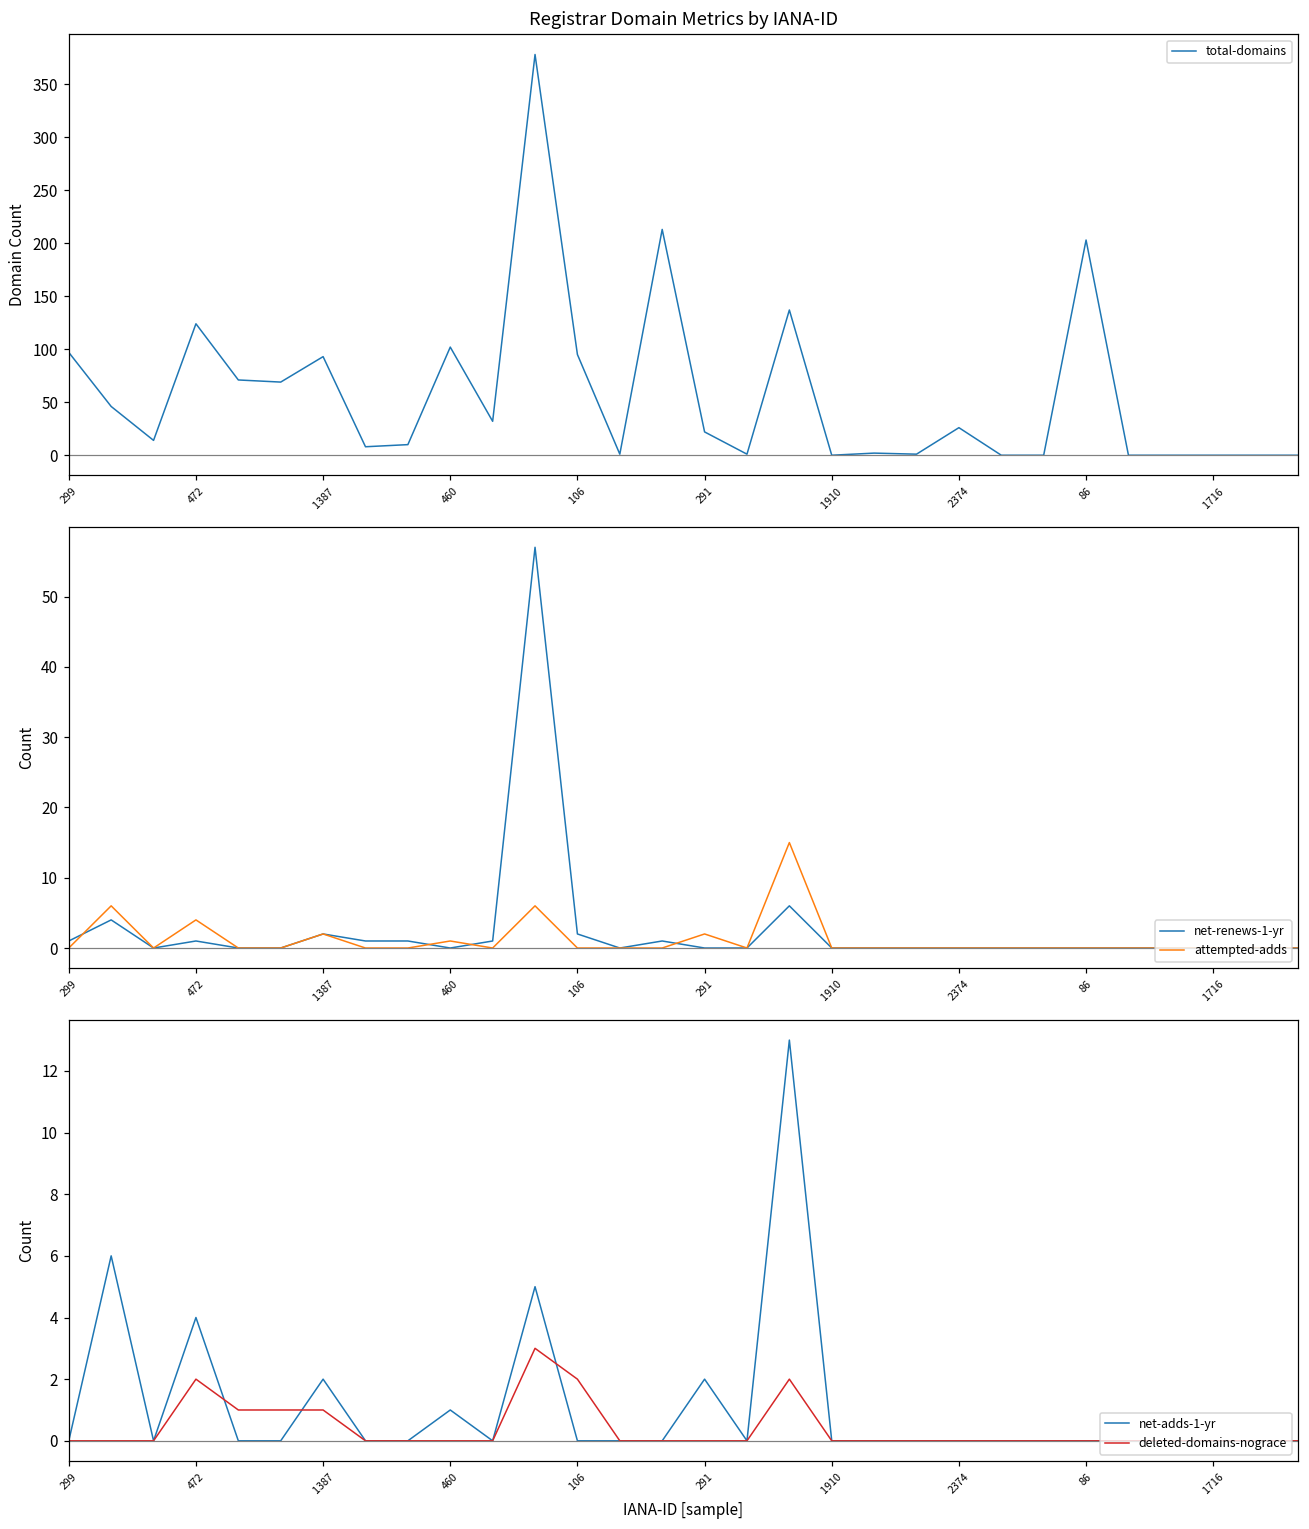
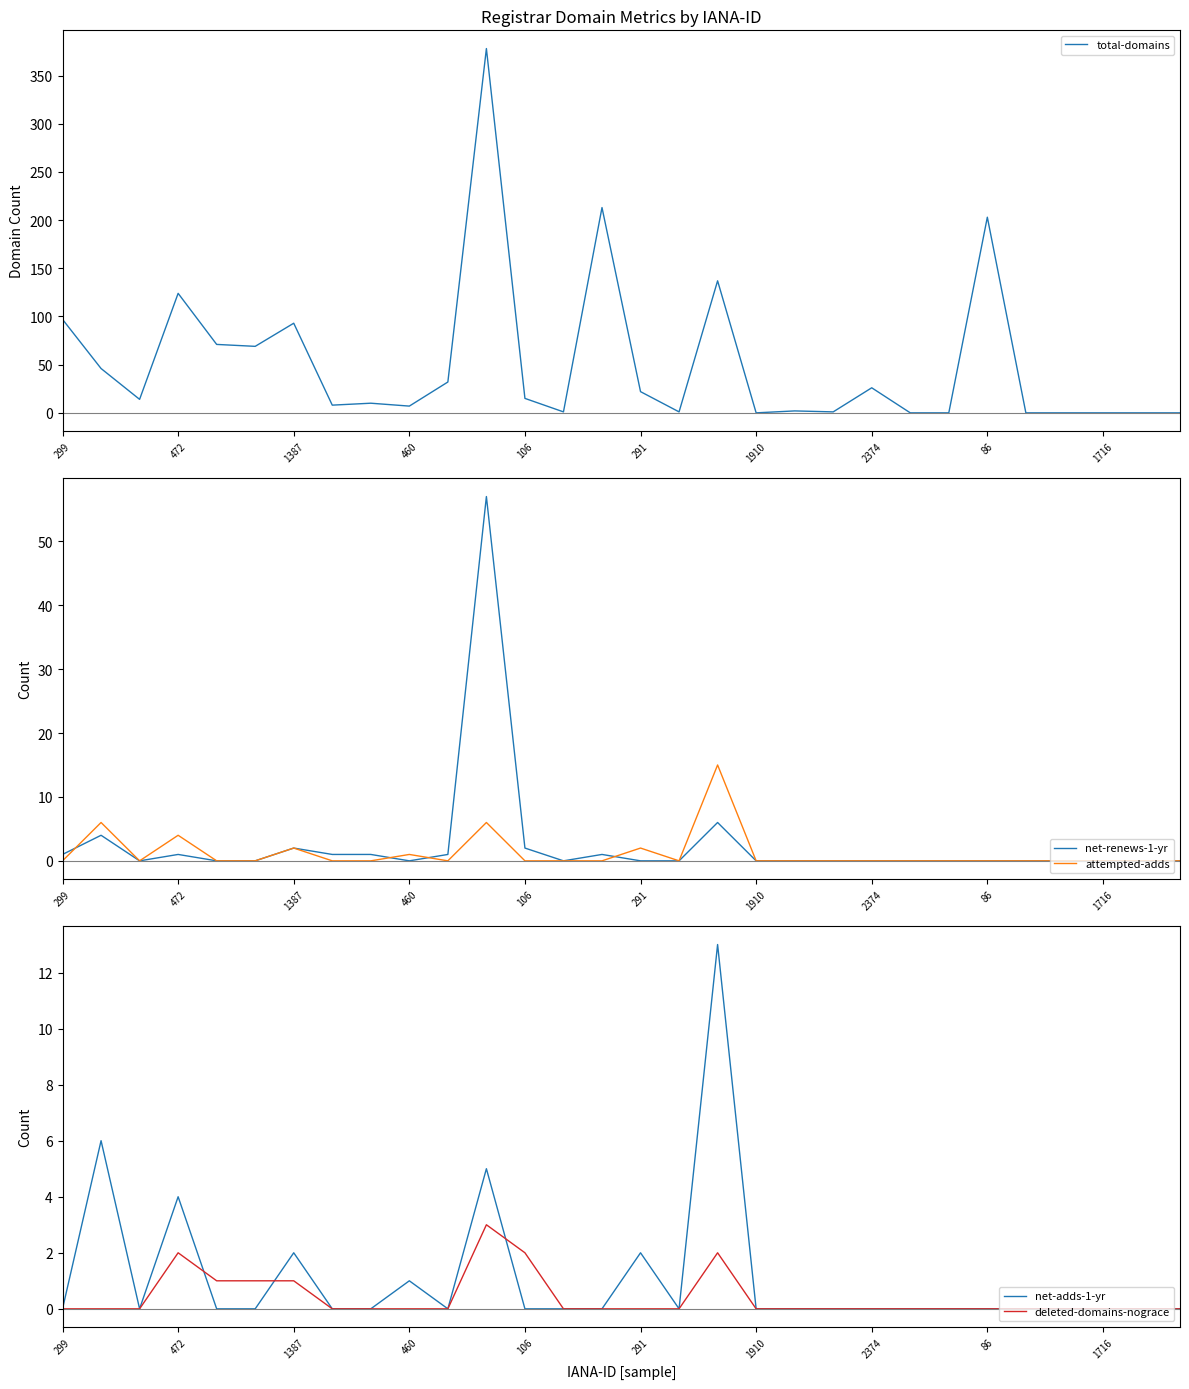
Registrar Domain Metrics by IANA-ID, 460: 100 -> 10
Registrar Domain Metrics by IANA-ID, 106: 100 -> 20
